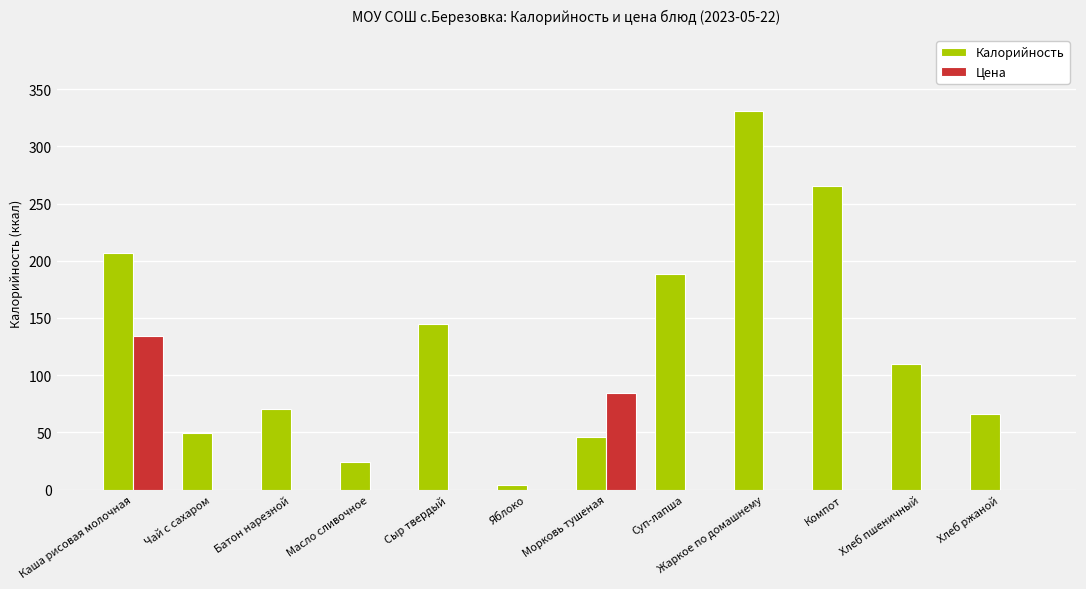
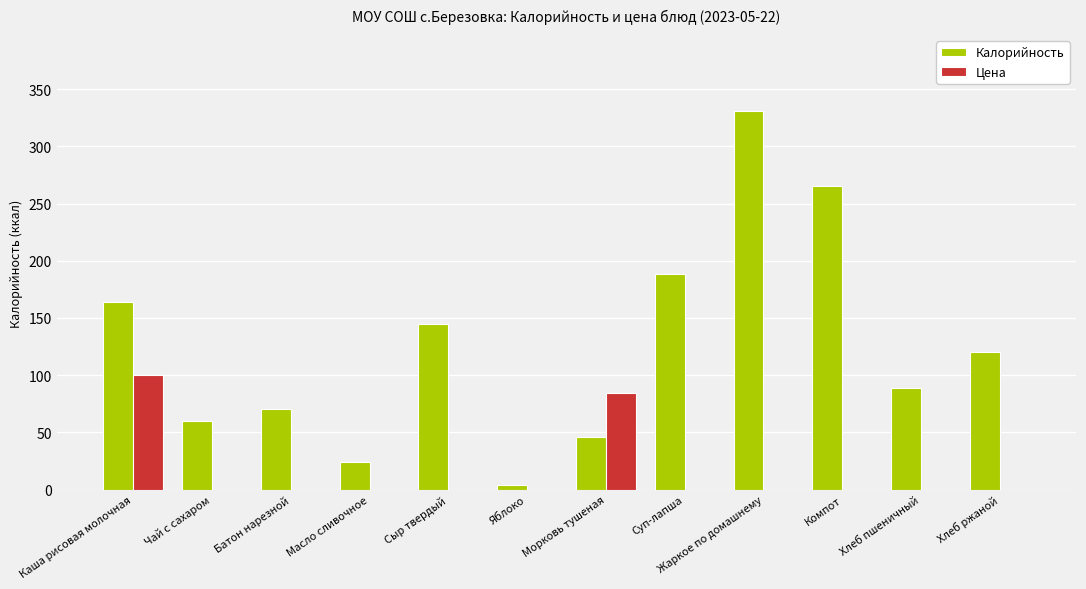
Калорийность, Каша рисовая молочная: 206 -> 164
Цена, Каша рисовая молочная: 134 -> 100
Калорийность, Чай с сахаром: 49 -> 60
Калорийность, Хлеб пшеничный: 110 -> 89
Калорийность, Хлеб ржаной: 66 -> 120
